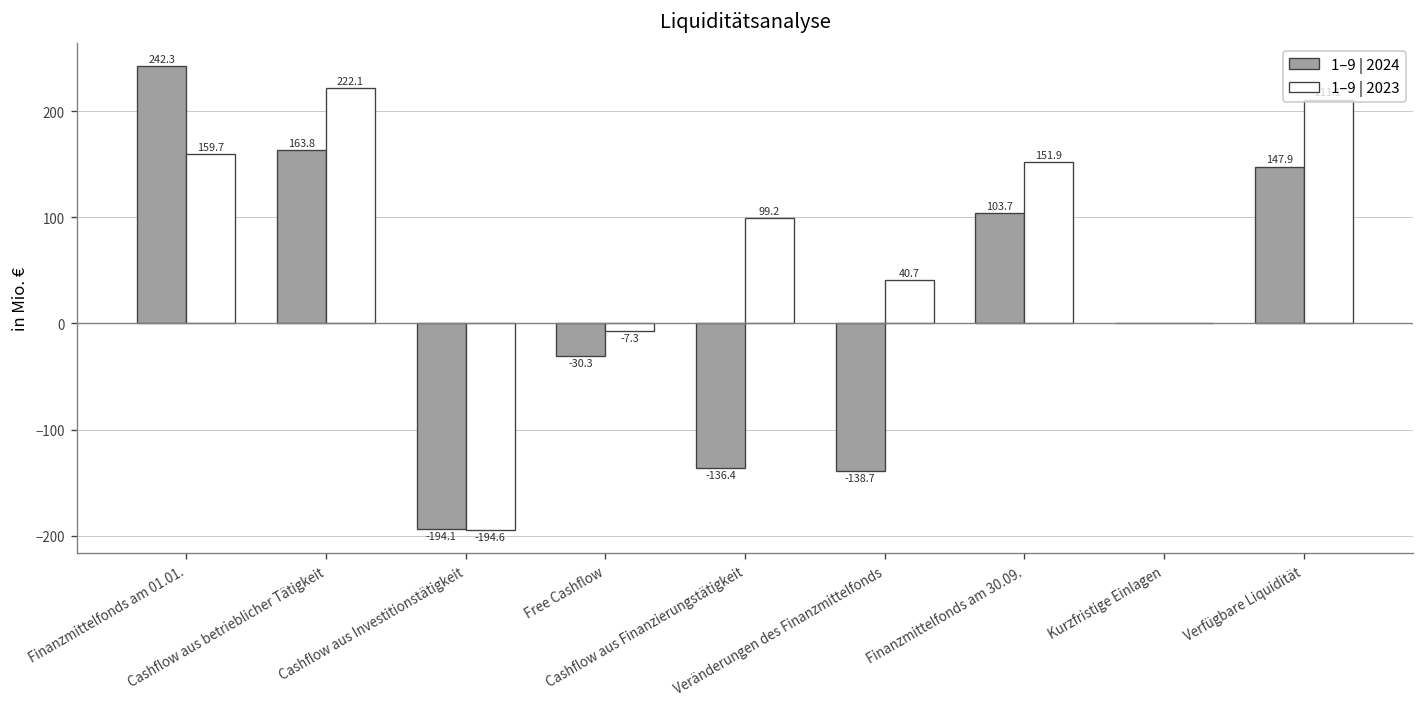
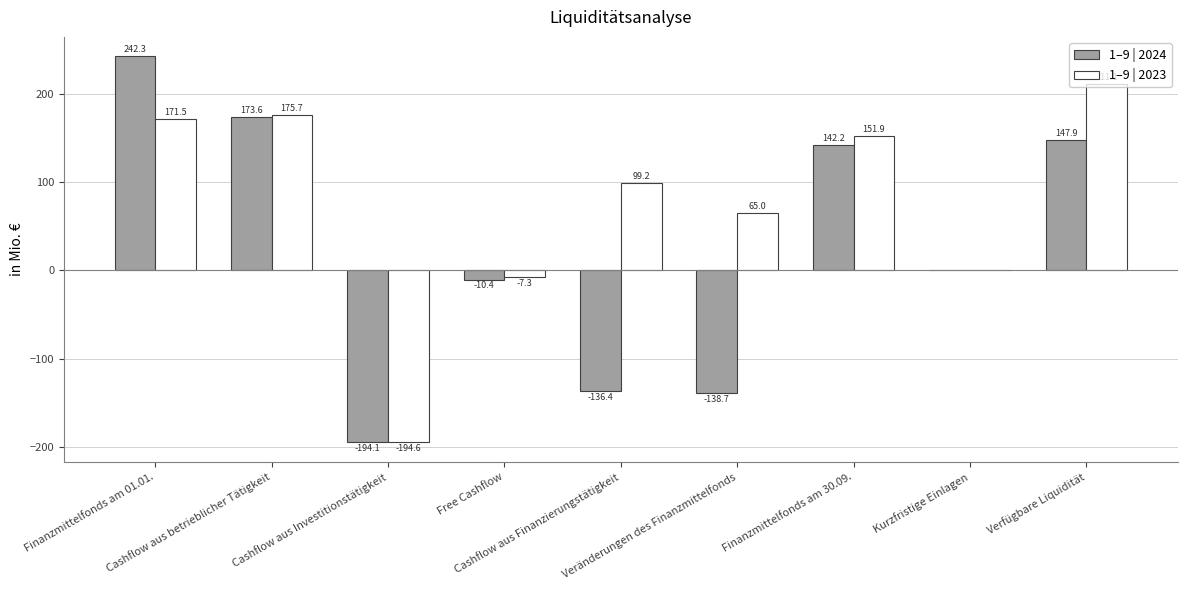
1–9 | 2023, Finanzmittelfonds am 01.01.: 159.7 -> 171.5
1–9 | 2024, Cashflow aus betrieblicher Tätigkeit: 163.8 -> 173.6
1–9 | 2023, Cashflow aus betrieblicher Tätigkeit: 222.1 -> 175.7
1–9 | 2024, Free Cashflow: -30.3 -> -10.4
1–9 | 2023, Veränderungen des Finanzmittelfonds: 40.7 -> 65.0
1–9 | 2024, Finanzmittelfonds am 30.09.: 103.7 -> 142.2
